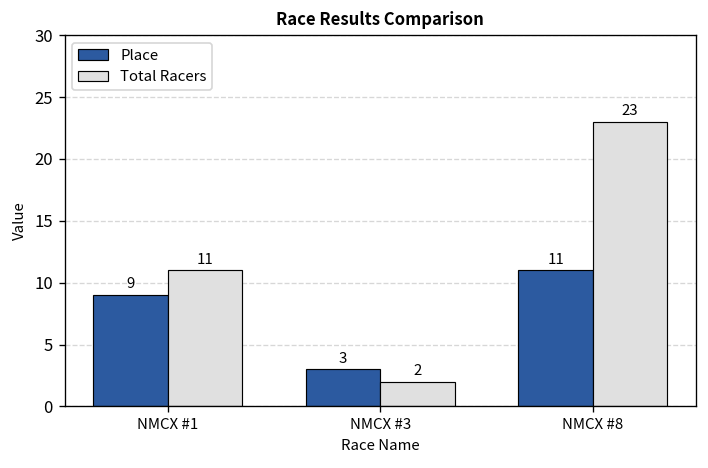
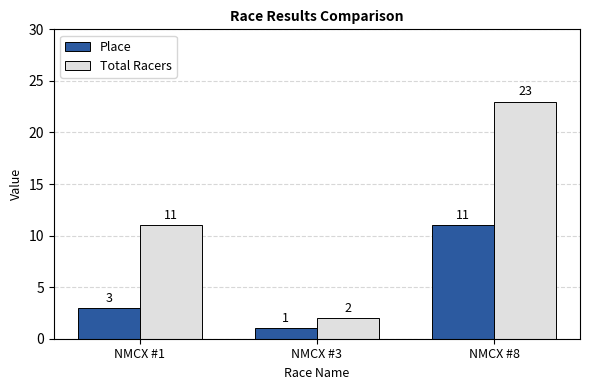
Place, NMCX #1: 9 -> 3
Place, NMCX #3: 3 -> 1
